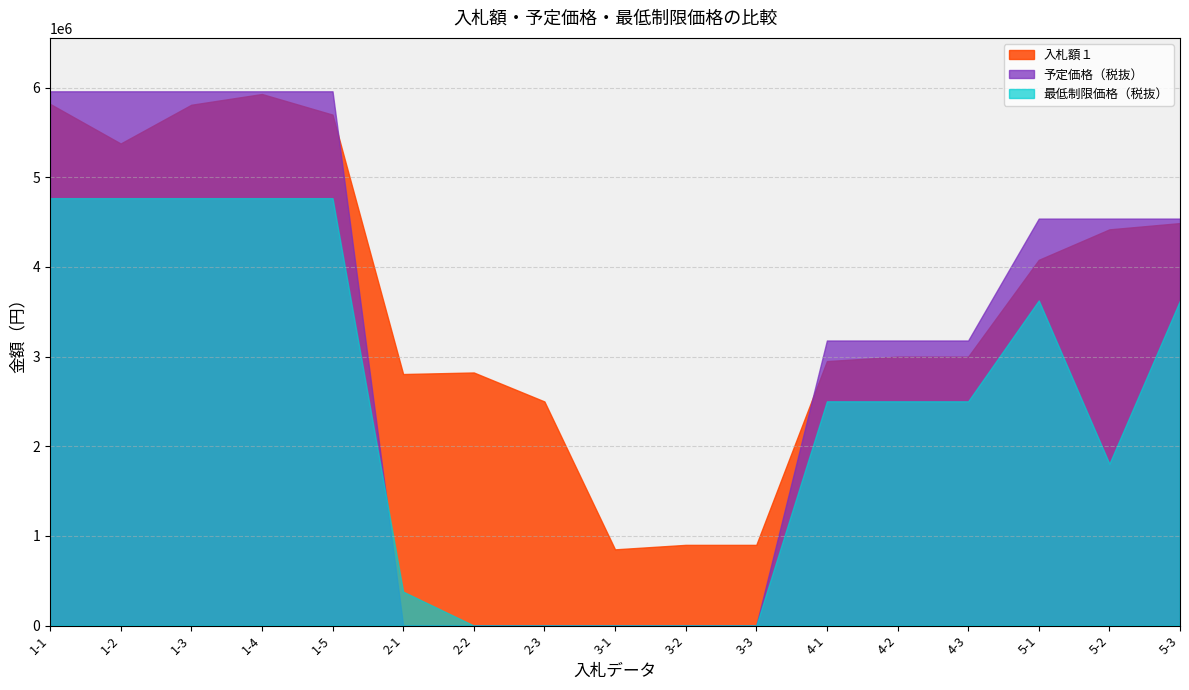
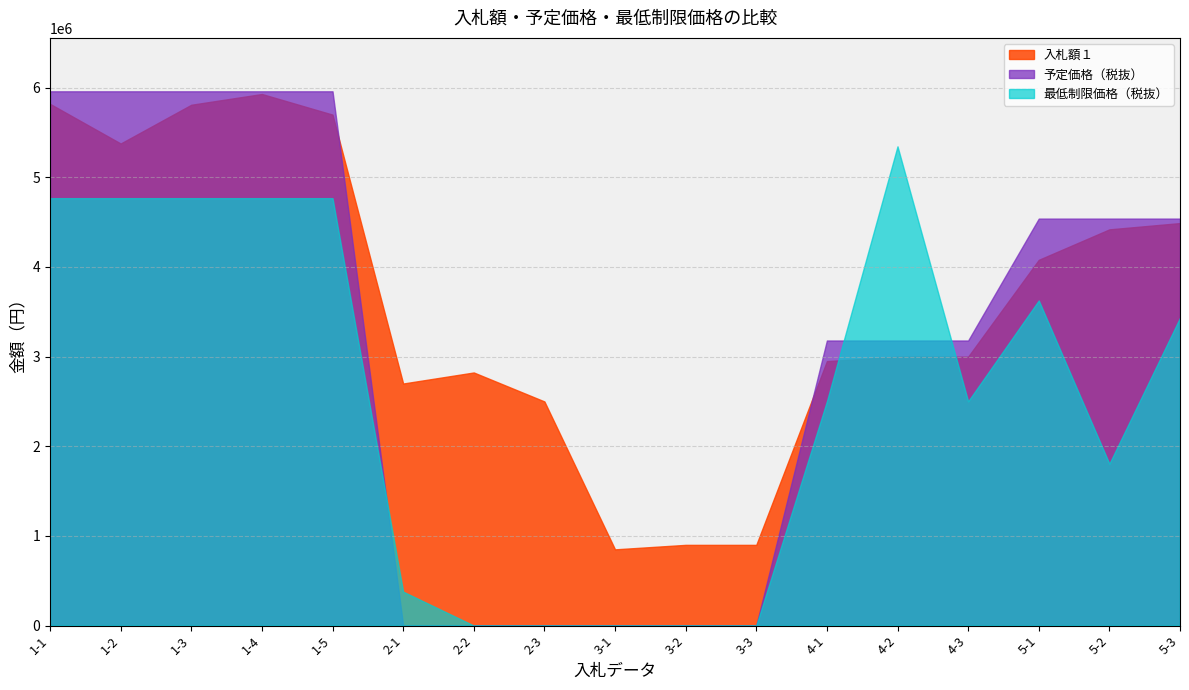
入札額１, 2-1: 2800000 -> 2700000
最低制限価格（税抜）, 4-2: 2500000 -> 5300000
最低制限価格（税抜）, 5-3: 3600000 -> 3400000
